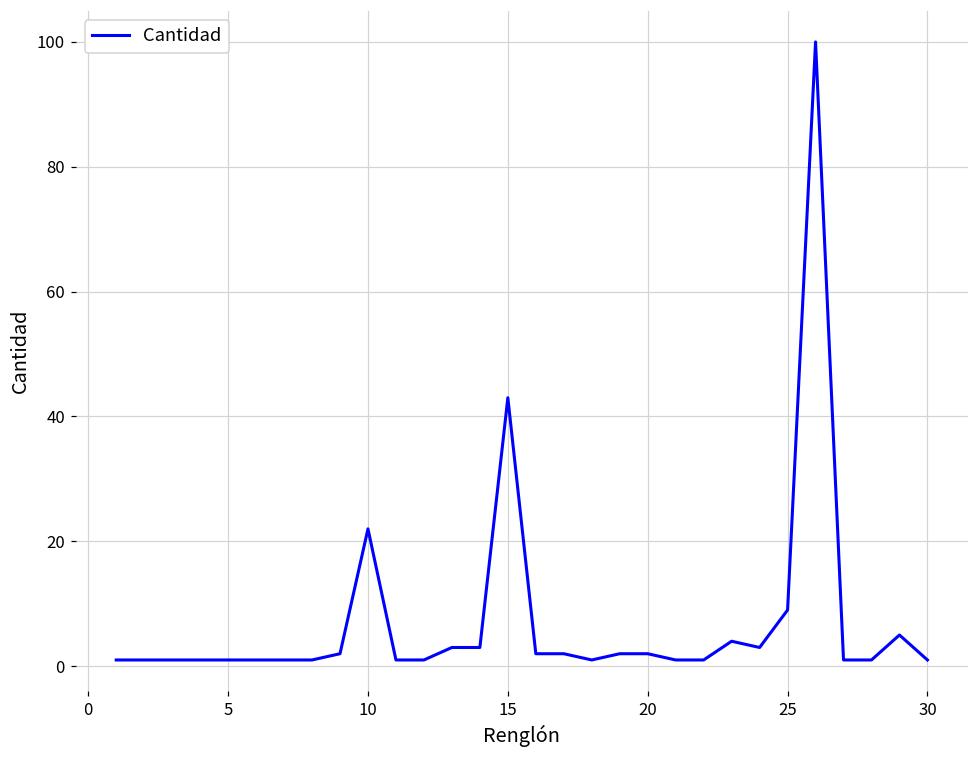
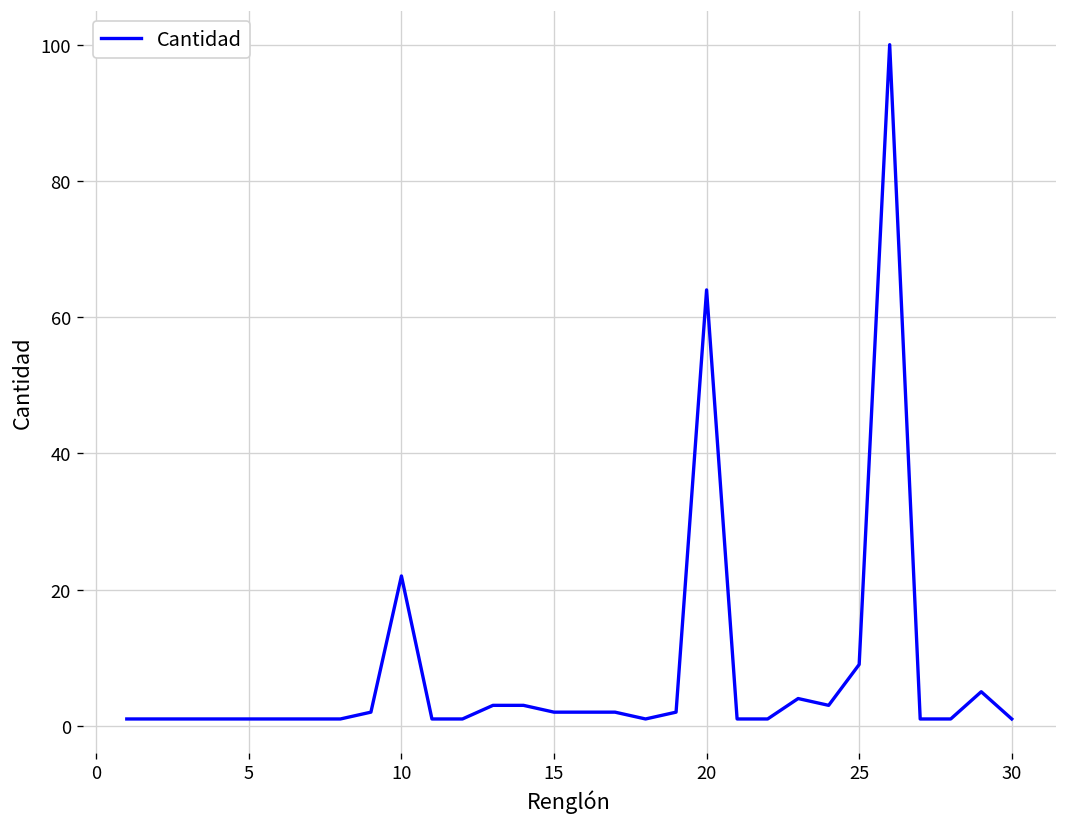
15: 43 -> 2
20: 2 -> 64
